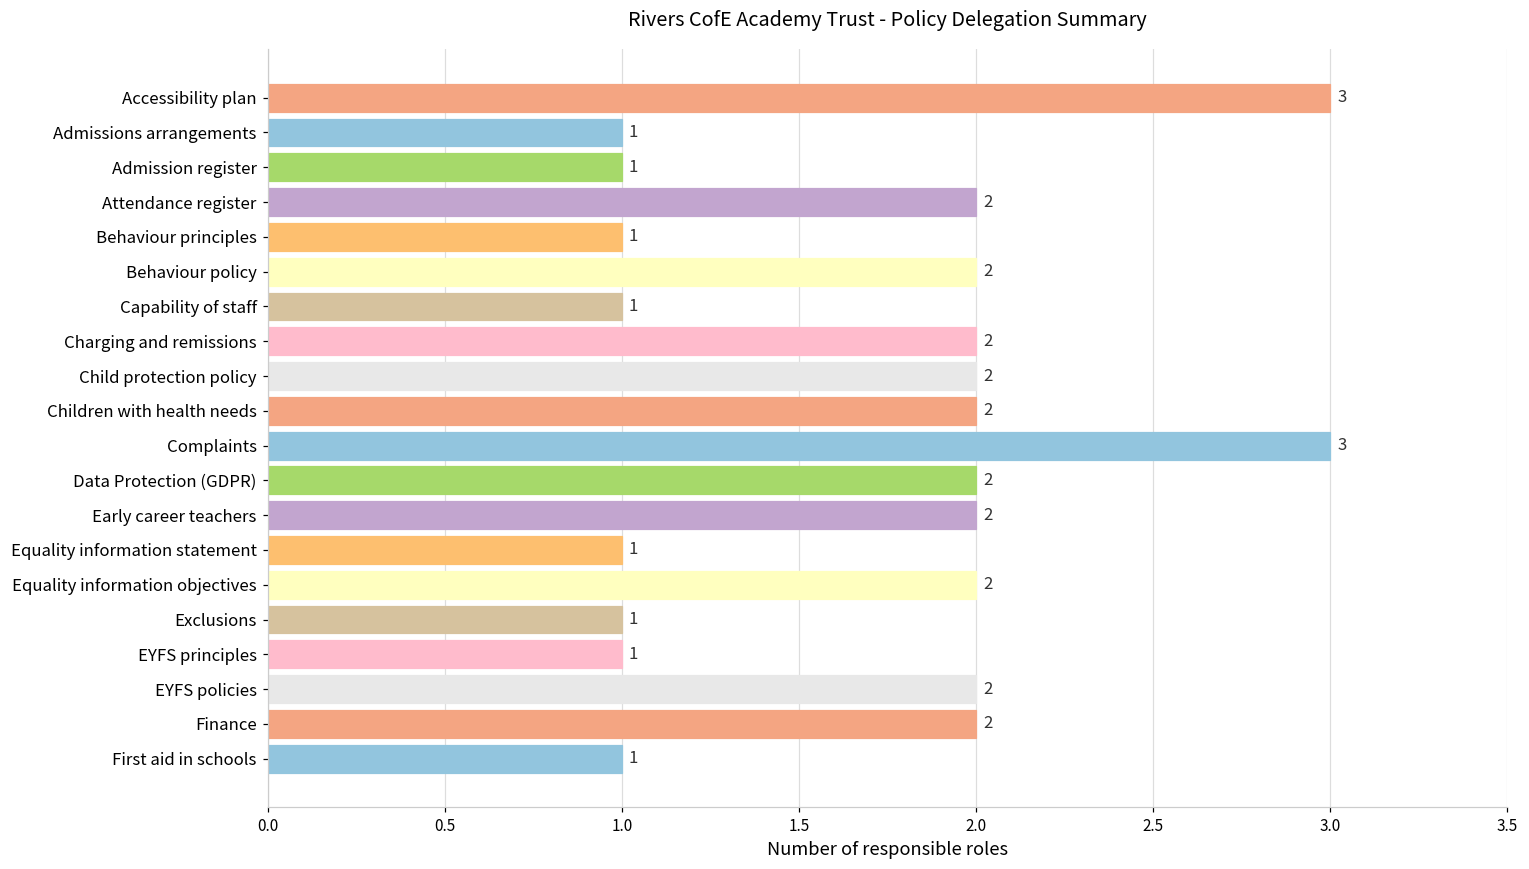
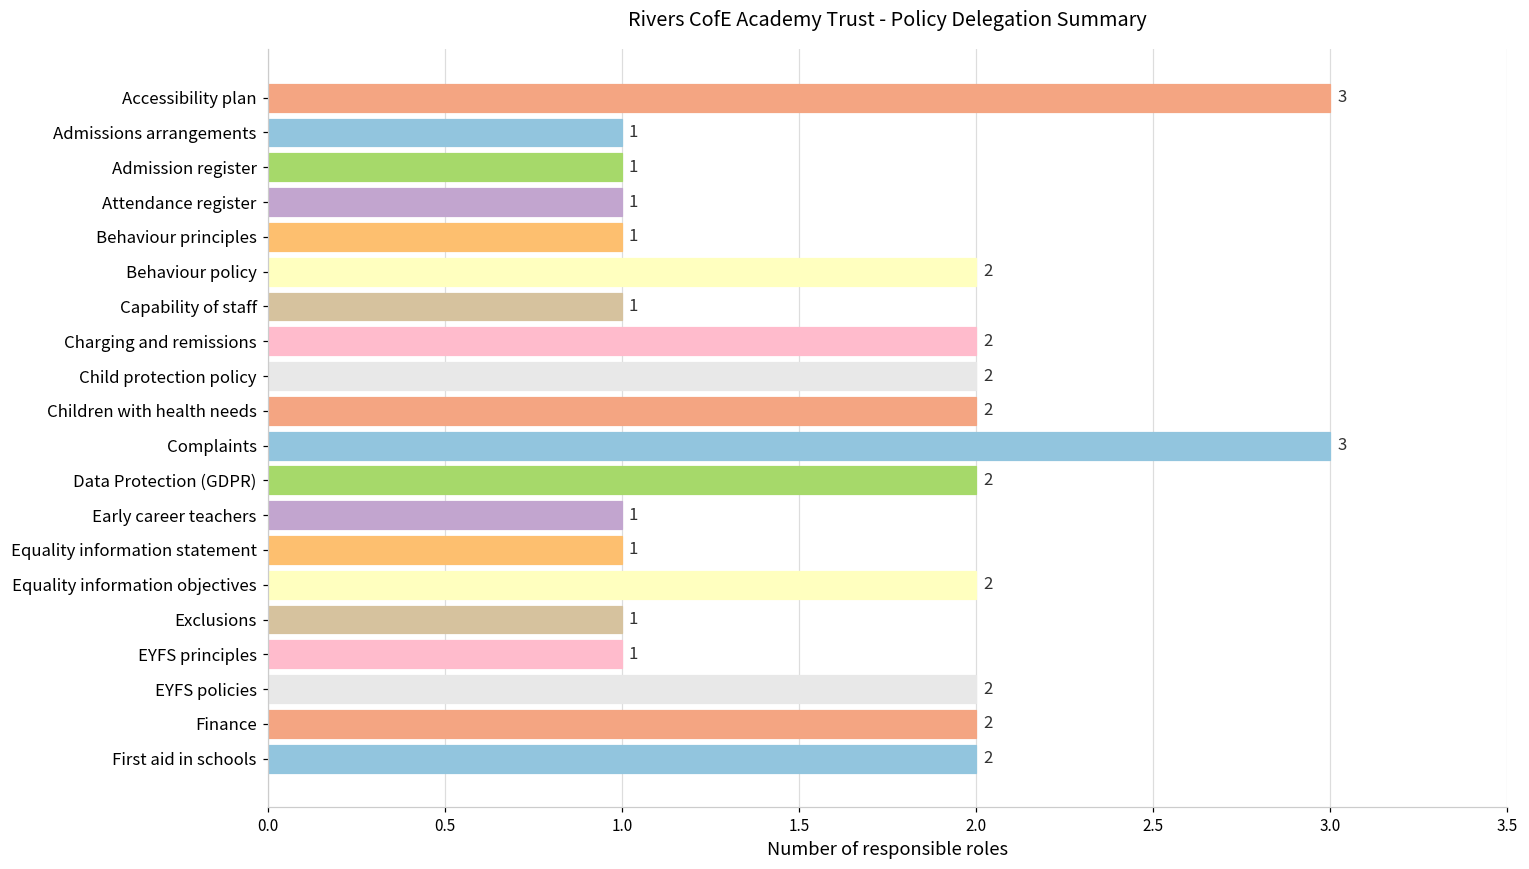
Attendance register: 2 -> 1
Early career teachers: 2 -> 1
First aid in schools: 1 -> 2
